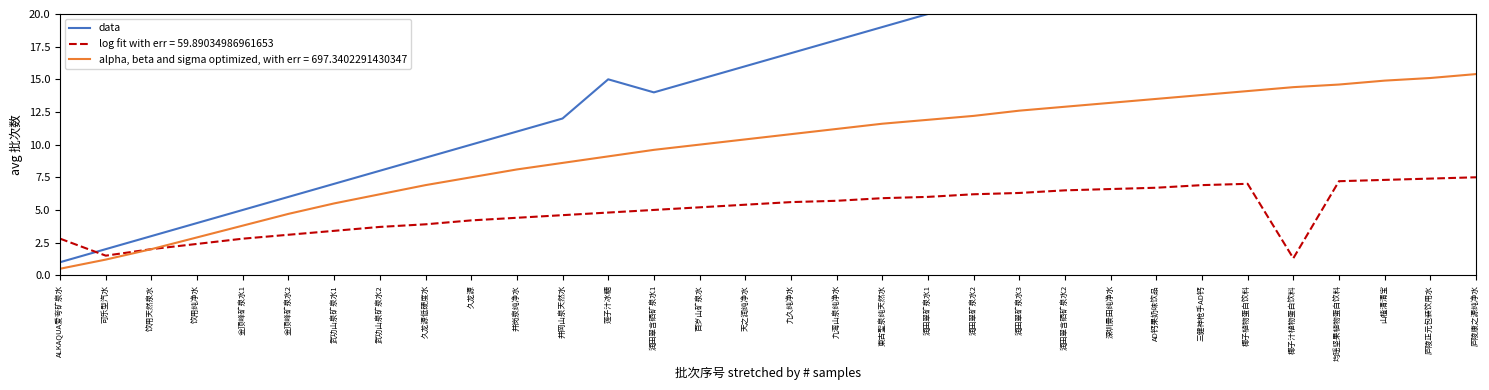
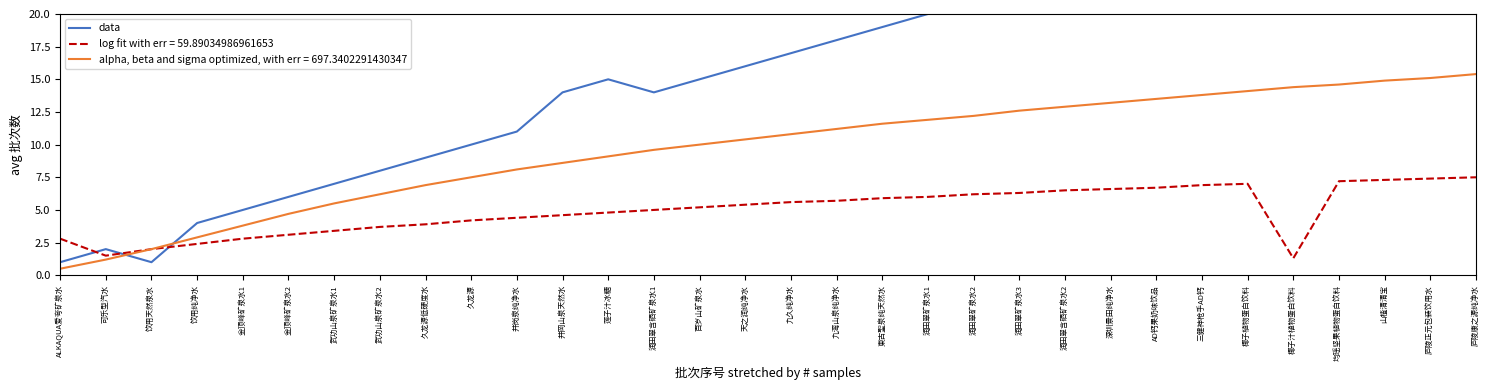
data, 饮用天然泉水: 3 -> 1
data, 井岡山泉天然水: 12 -> 14
